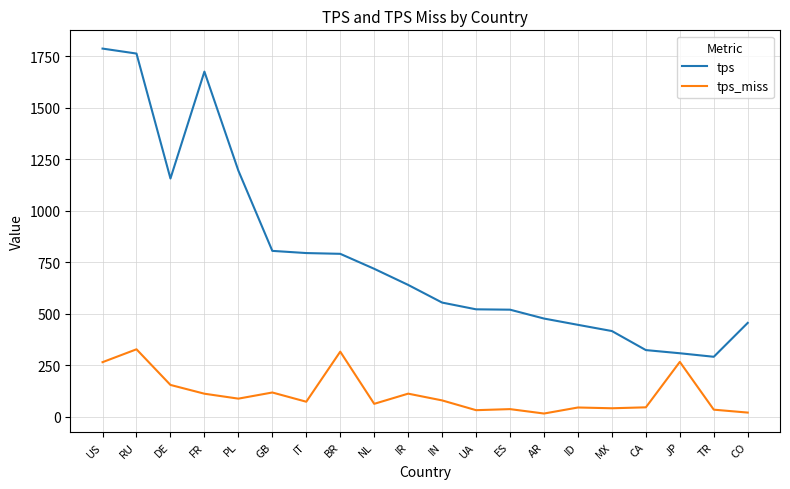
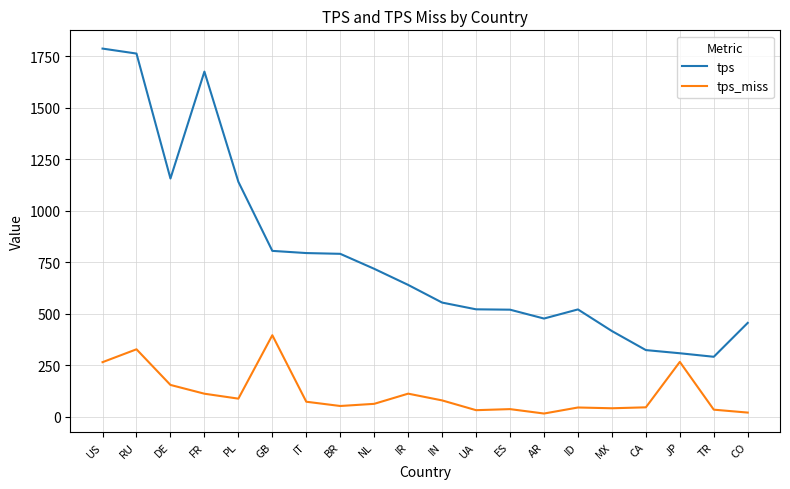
tps, PL: 1200 -> 1140
tps_miss, GB: 120 -> 400
tps_miss, BR: 320 -> 50
tps, ID: 450 -> 520
